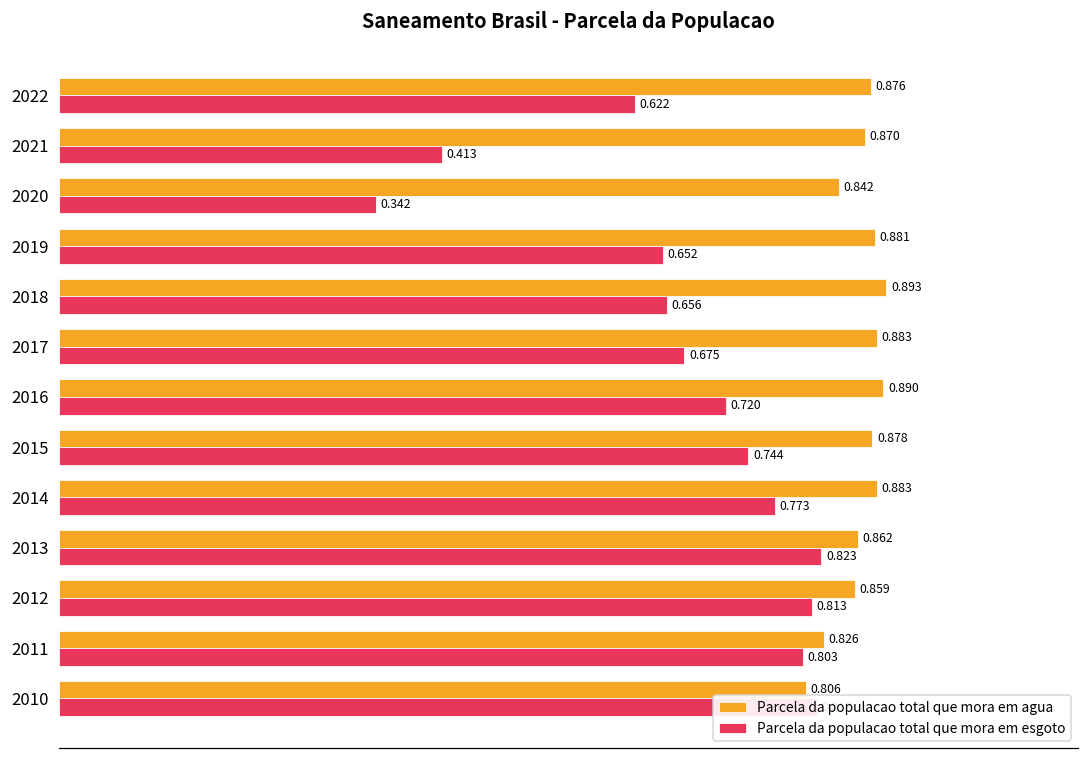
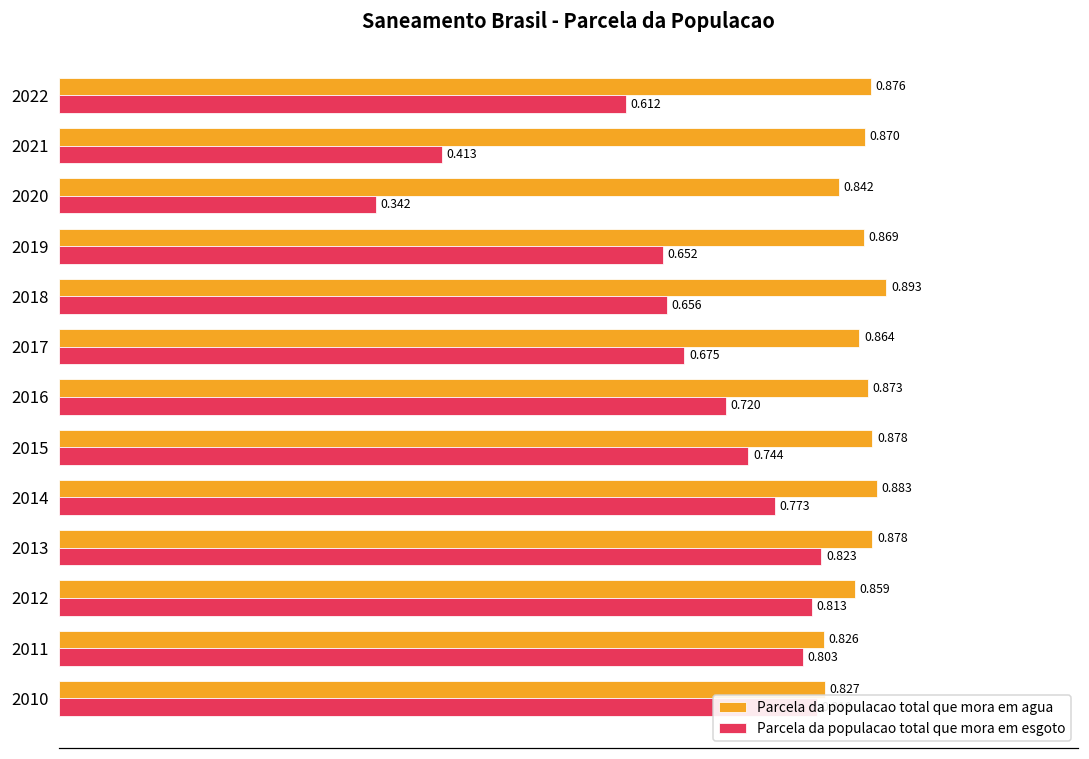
Parcela da populacao total que mora em esgoto, 2022: 0.622 -> 0.612
Parcela da populacao total que mora em agua, 2019: 0.881 -> 0.869
Parcela da populacao total que mora em agua, 2017: 0.883 -> 0.864
Parcela da populacao total que mora em agua, 2016: 0.890 -> 0.873
Parcela da populacao total que mora em agua, 2013: 0.862 -> 0.878
Parcela da populacao total que mora em agua, 2010: 0.806 -> 0.827
